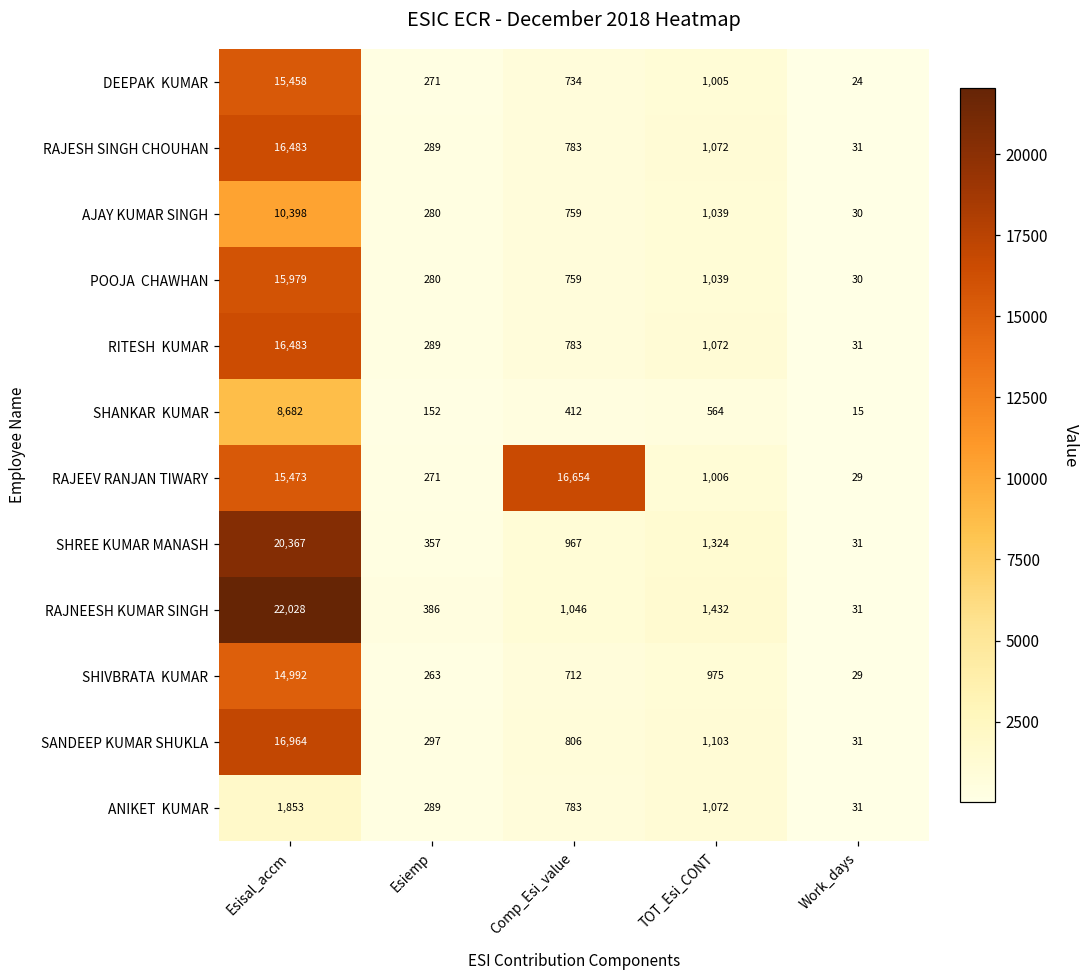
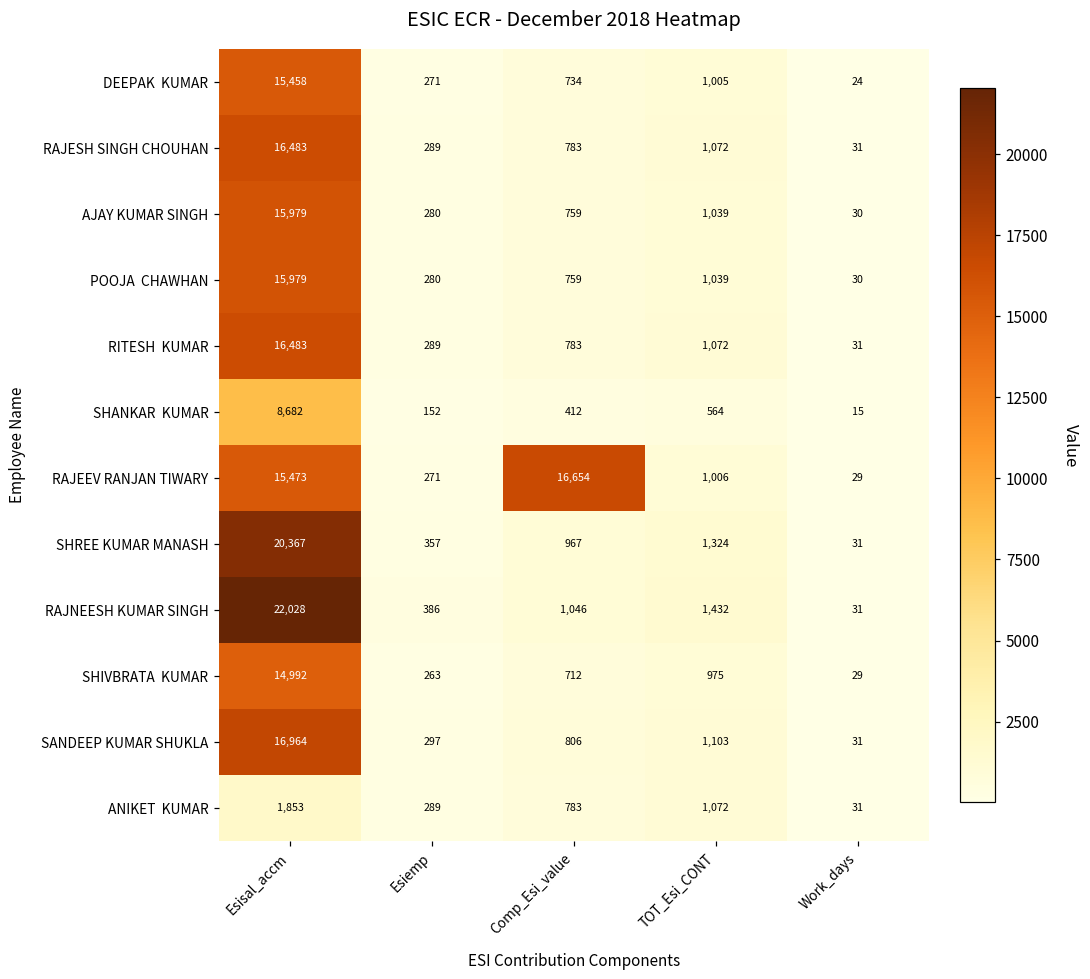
AJAY KUMAR SINGH, Esisal_accm: 10,398 -> 15,979
